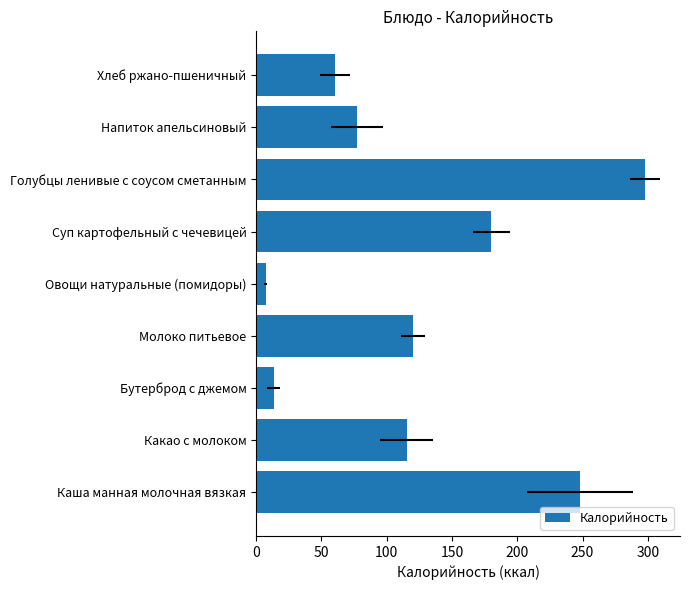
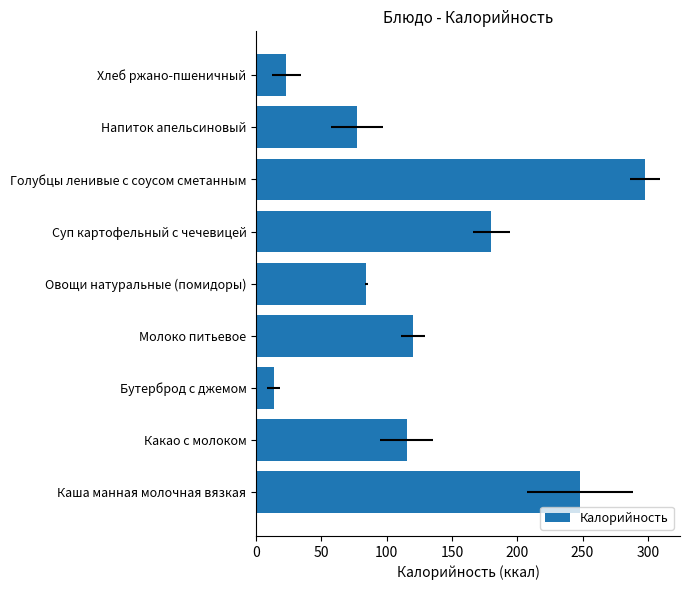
Хлеб ржано-пшеничный: 60 -> 23
Овощи натуральные (помидоры): 7 -> 84
